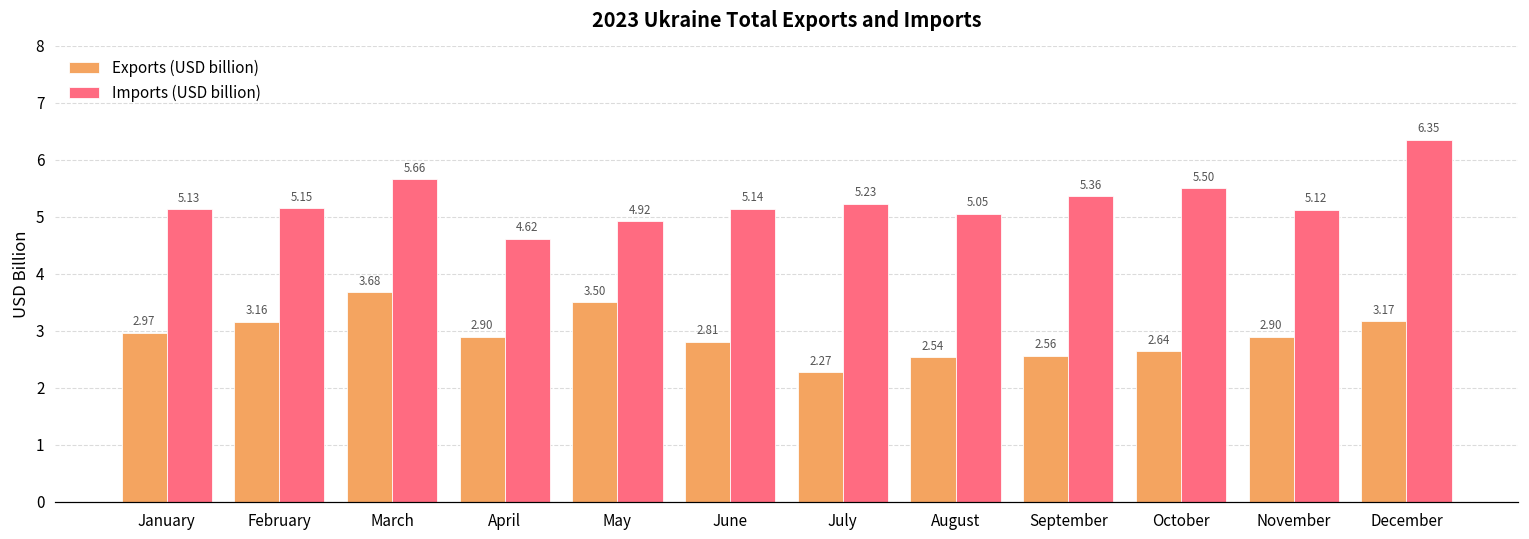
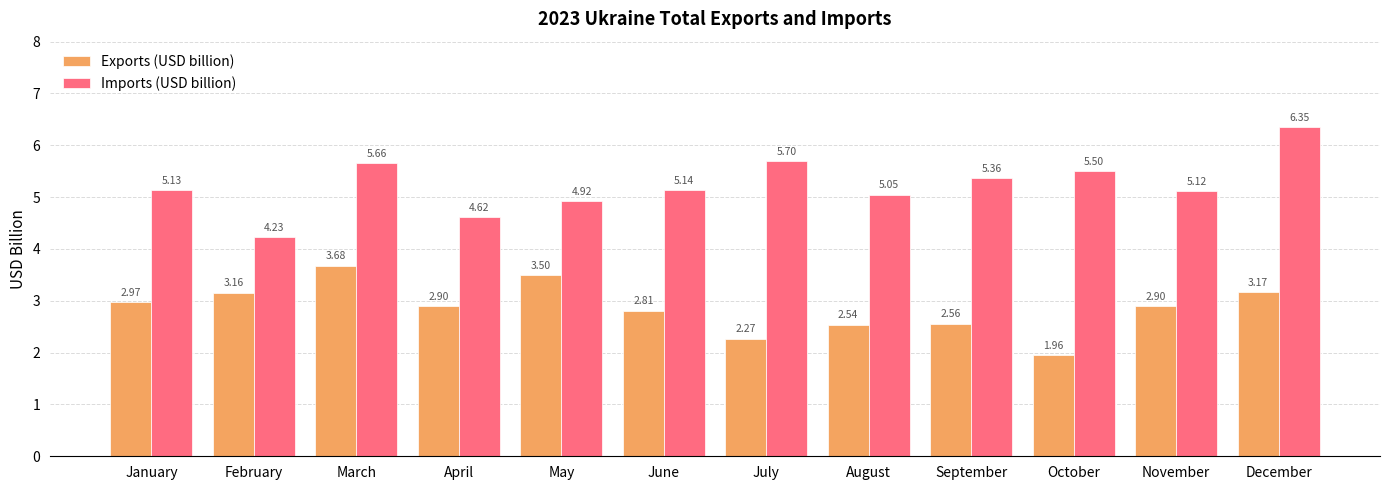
Imports (USD billion), February: 5.15 -> 4.23
Imports (USD billion), July: 5.23 -> 5.70
Exports (USD billion), October: 2.64 -> 1.96
